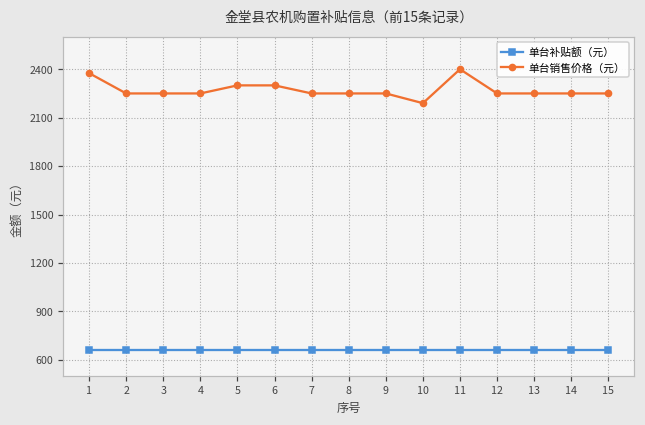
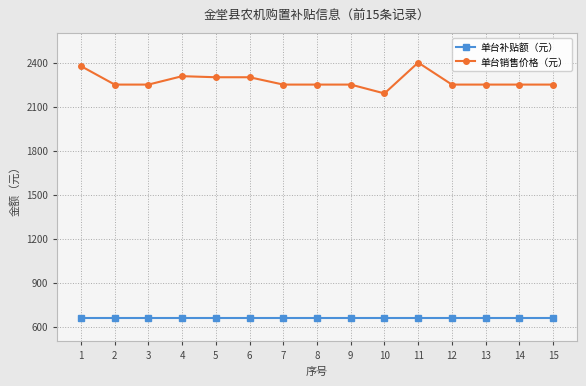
单台销售价格（元）, 4: 2250 -> 2310
